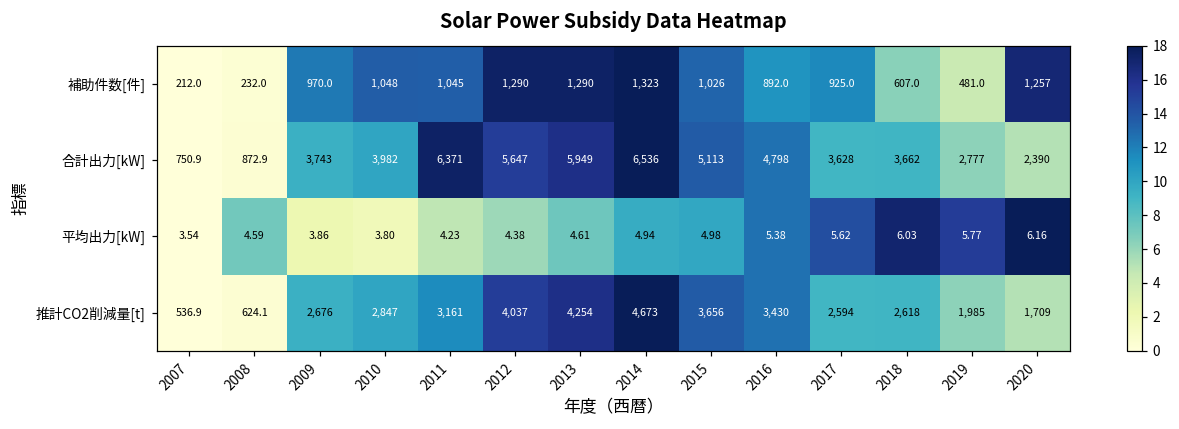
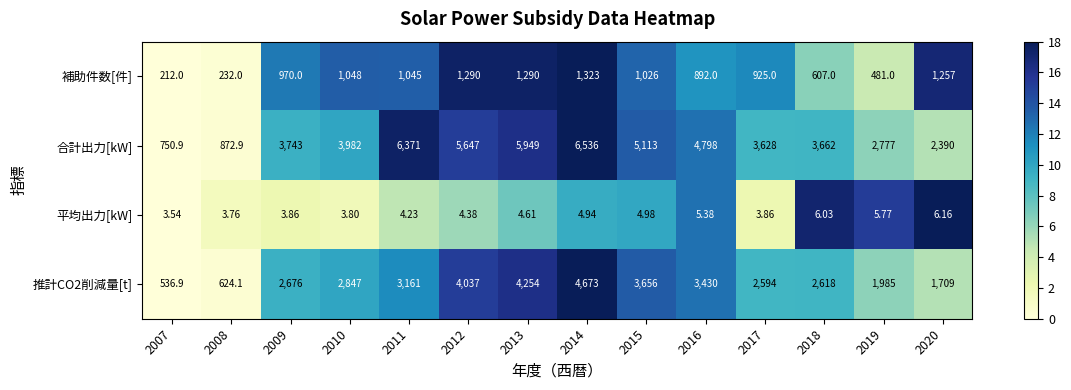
平均出力[kW], 2008: 4.59 -> 3.76
平均出力[kW], 2017: 5.62 -> 3.86
